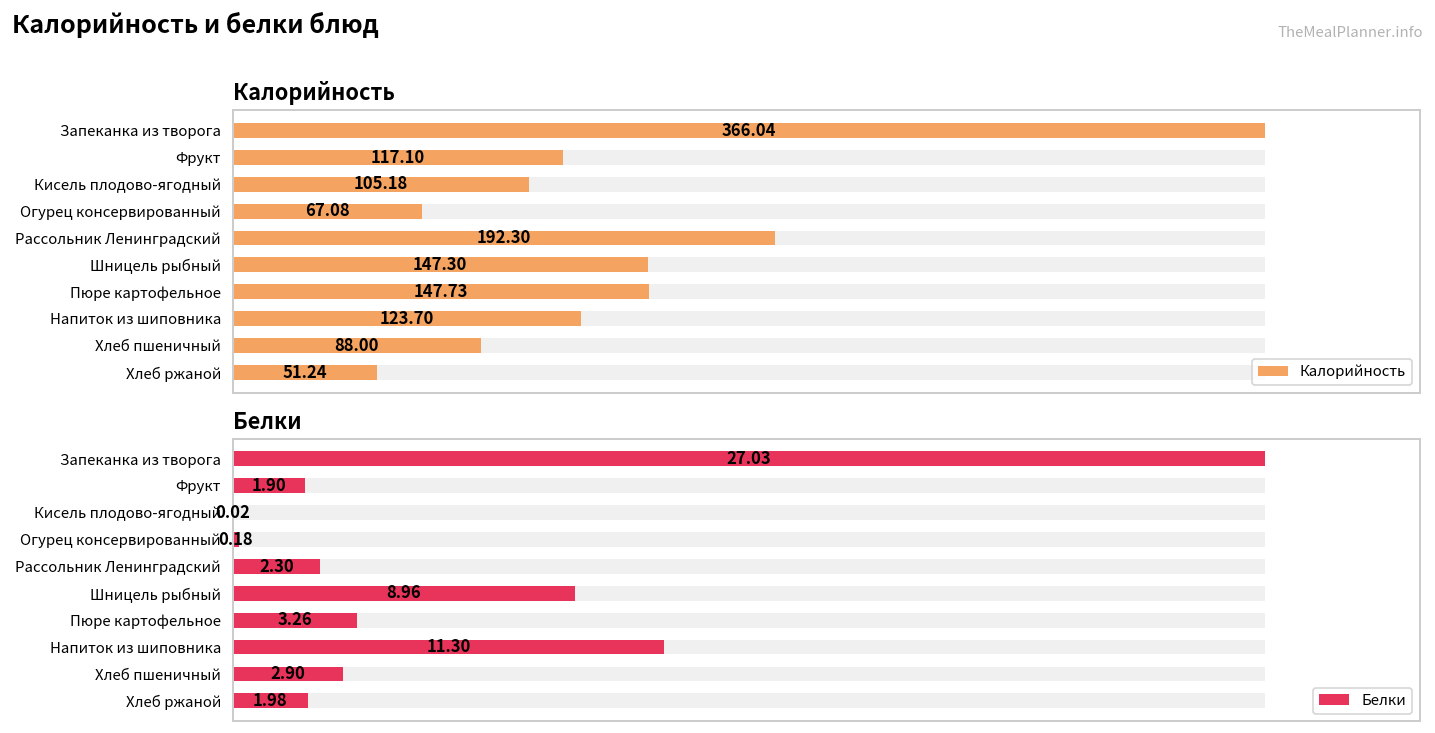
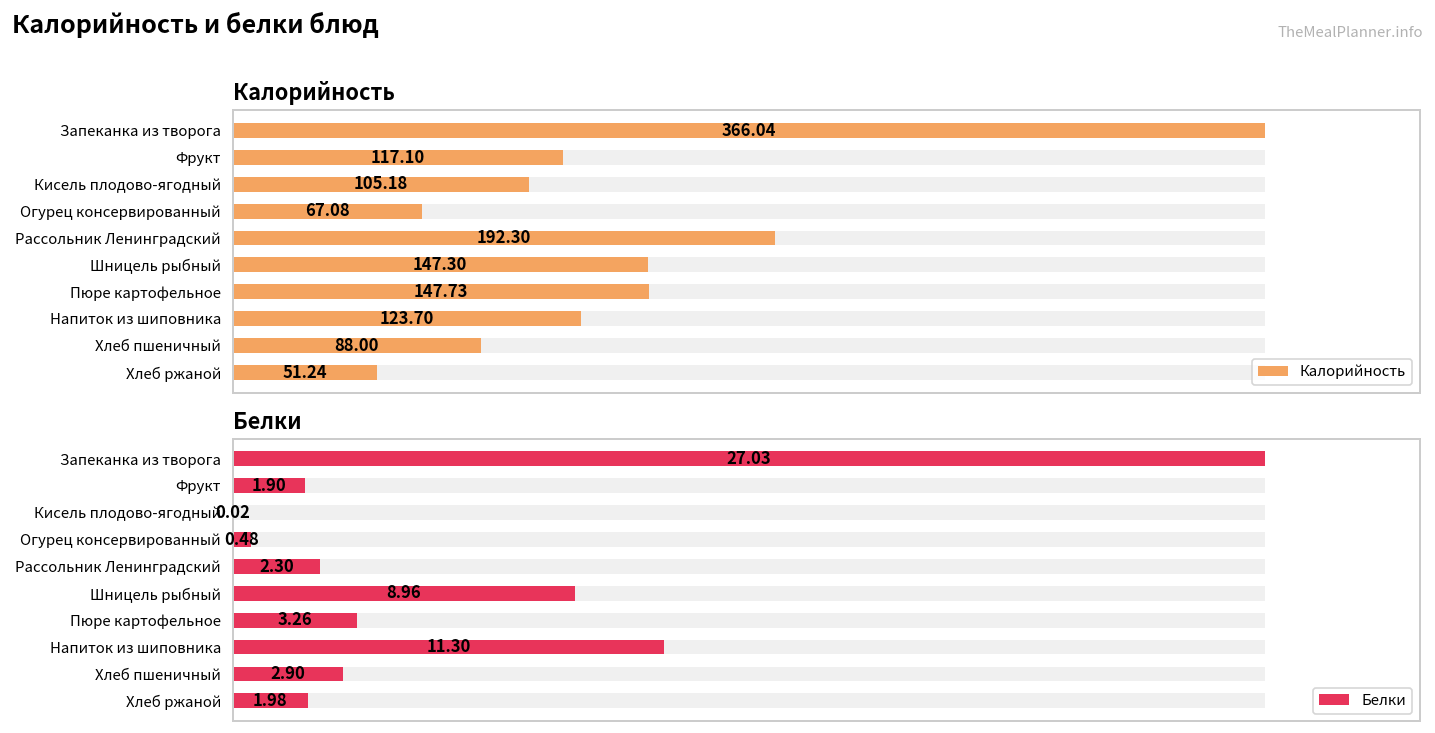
Белки, Белки, Огурец консервированный: 0.18 -> 0.48
